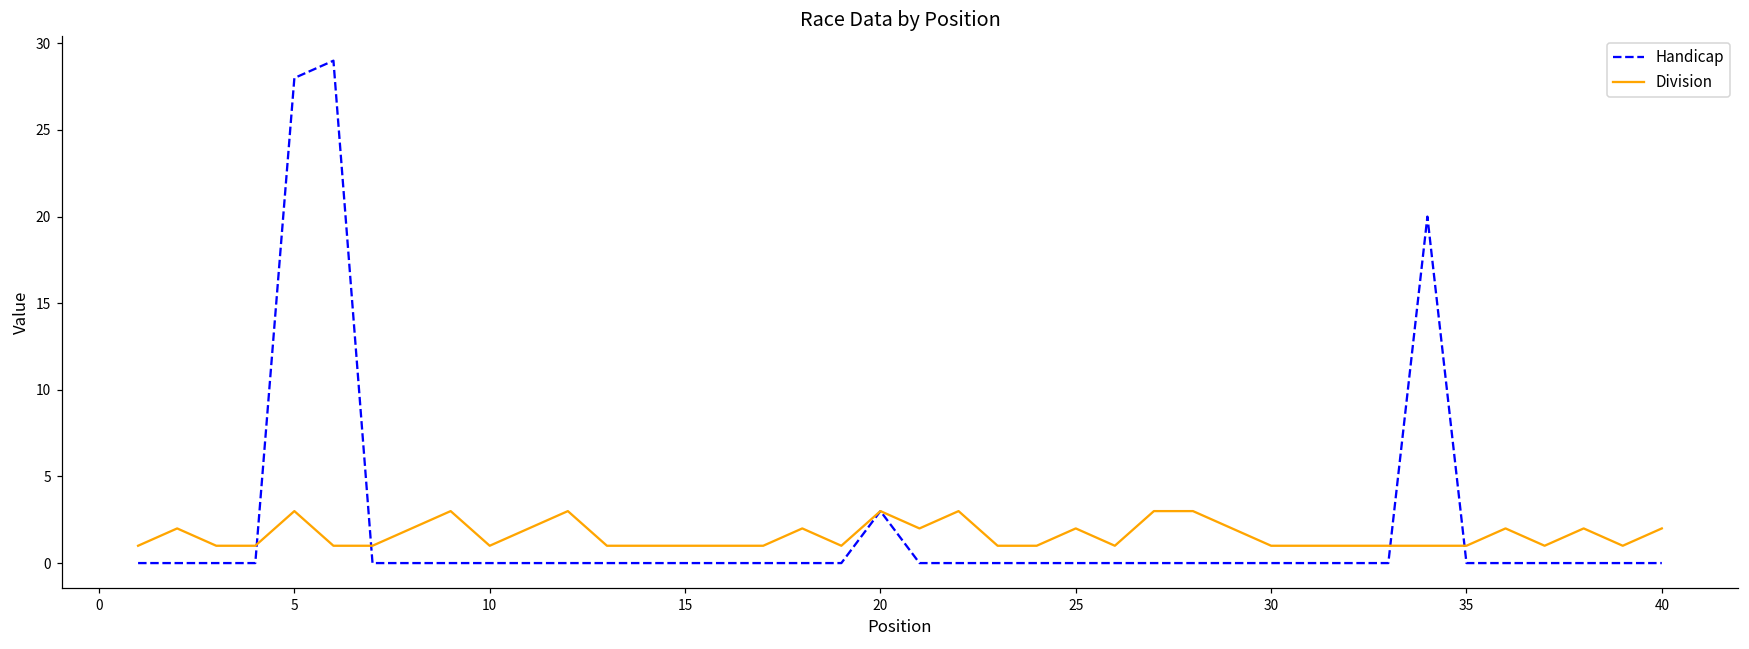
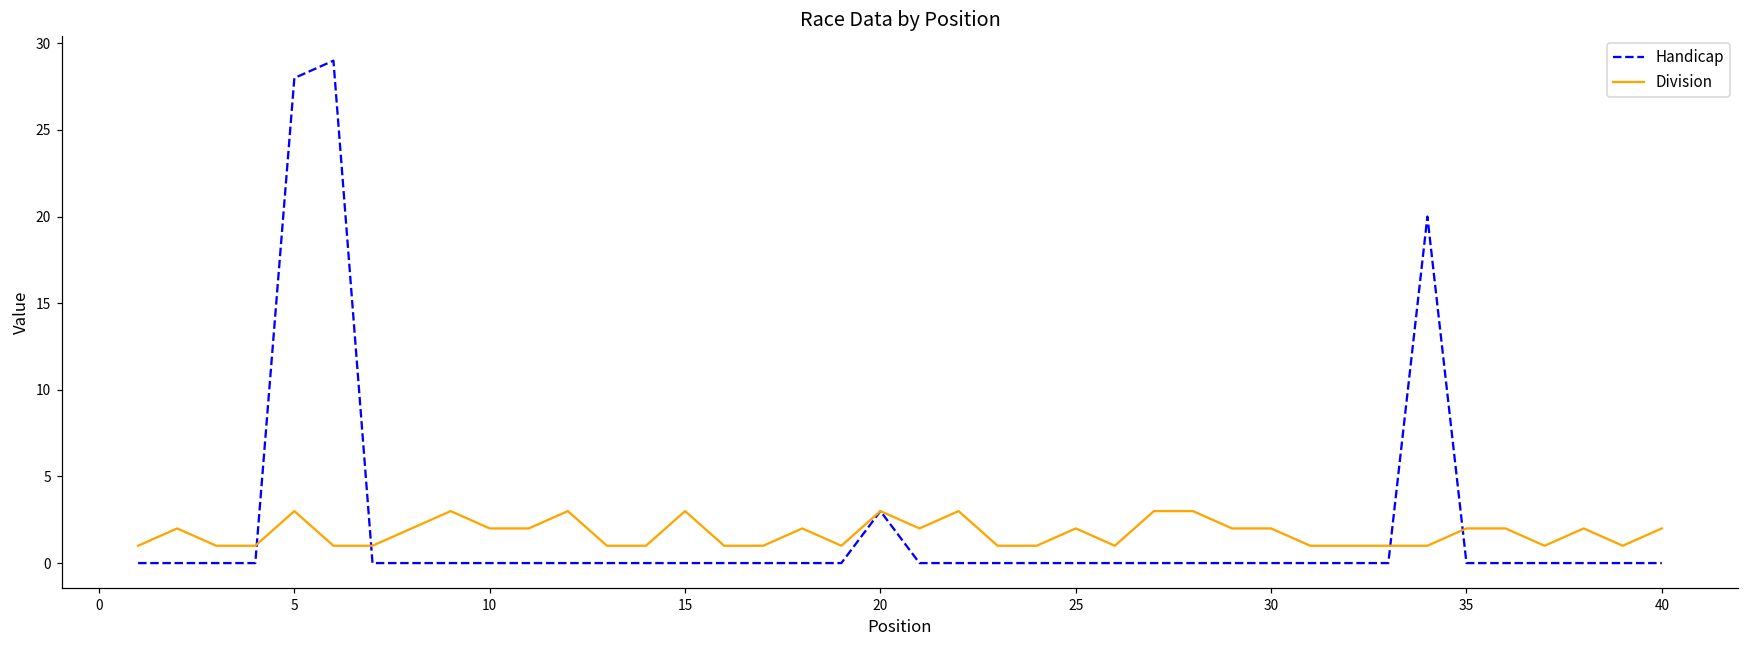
Division, 10: 1 -> 2
Division, 15: 1 -> 3
Division, 30: 1 -> 2
Division, 35: 1 -> 2
